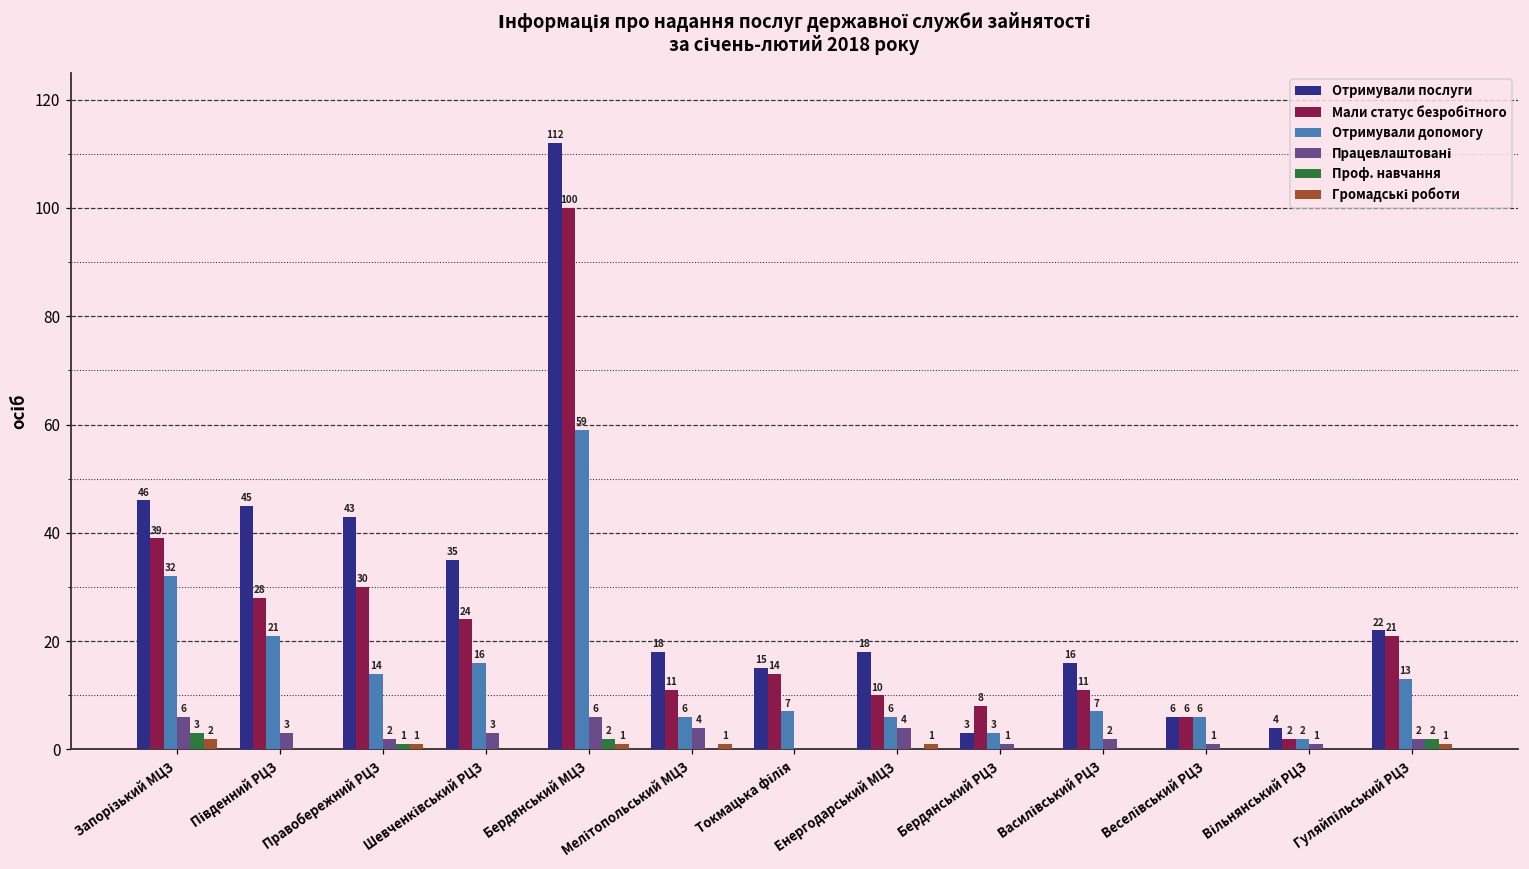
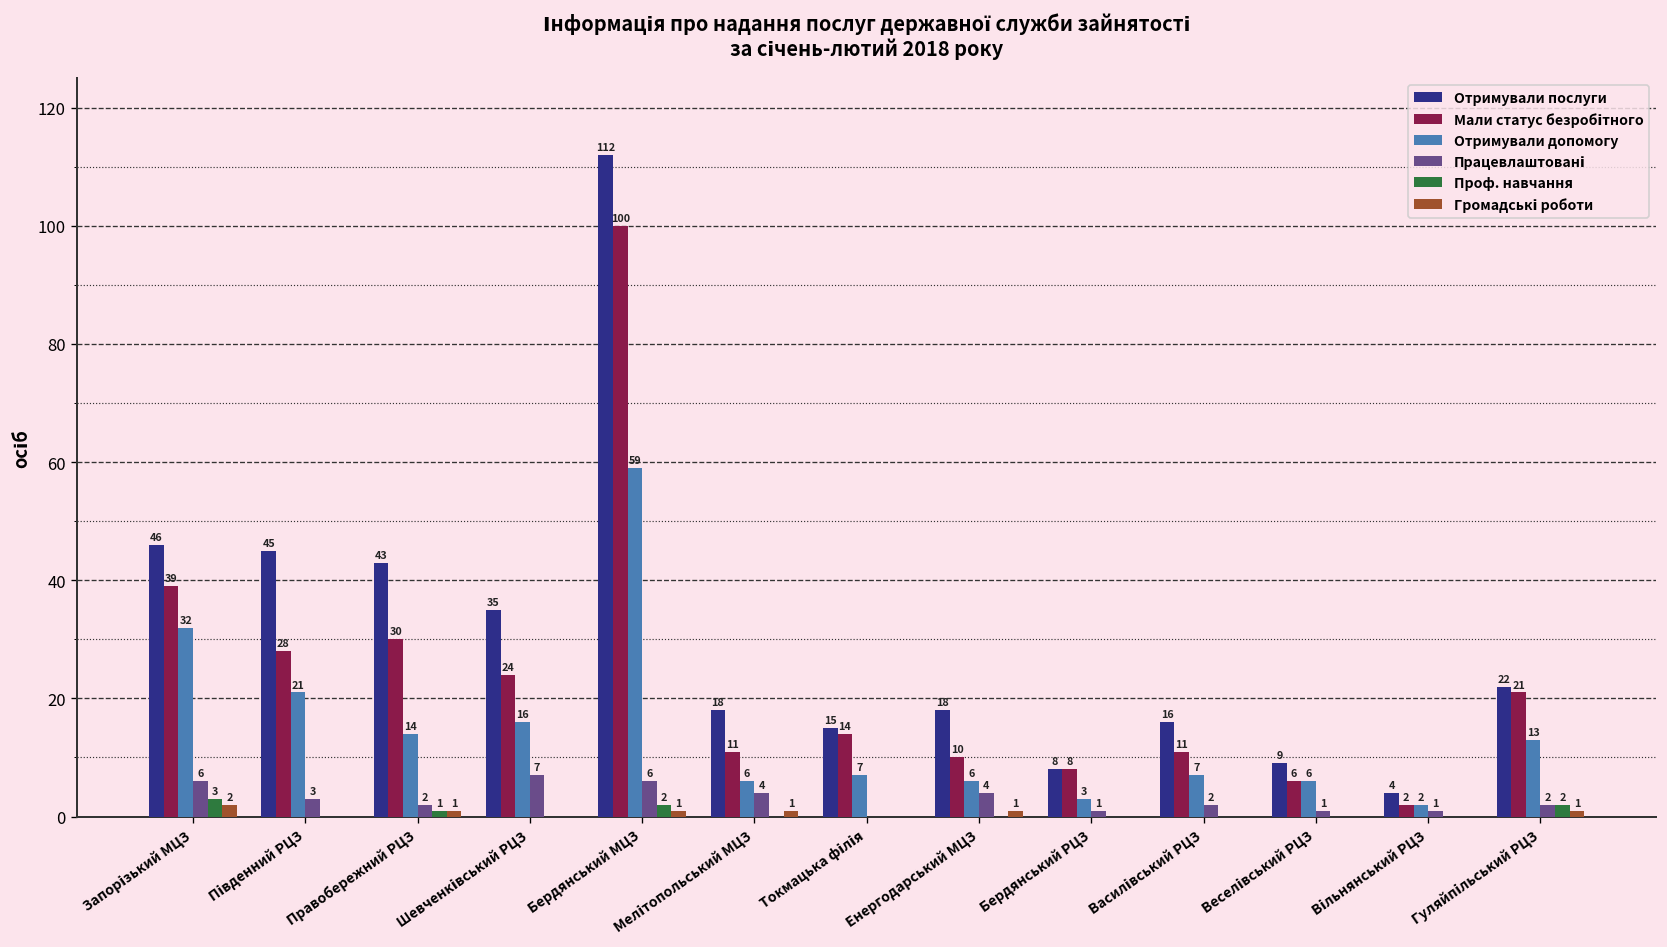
Працевлаштовані, Шевченківський РЦЗ: 3 -> 7
Отримували послуги, Бердянський РЦЗ: 3 -> 8
Отримували послуги, Веселівський РЦЗ: 6 -> 9
